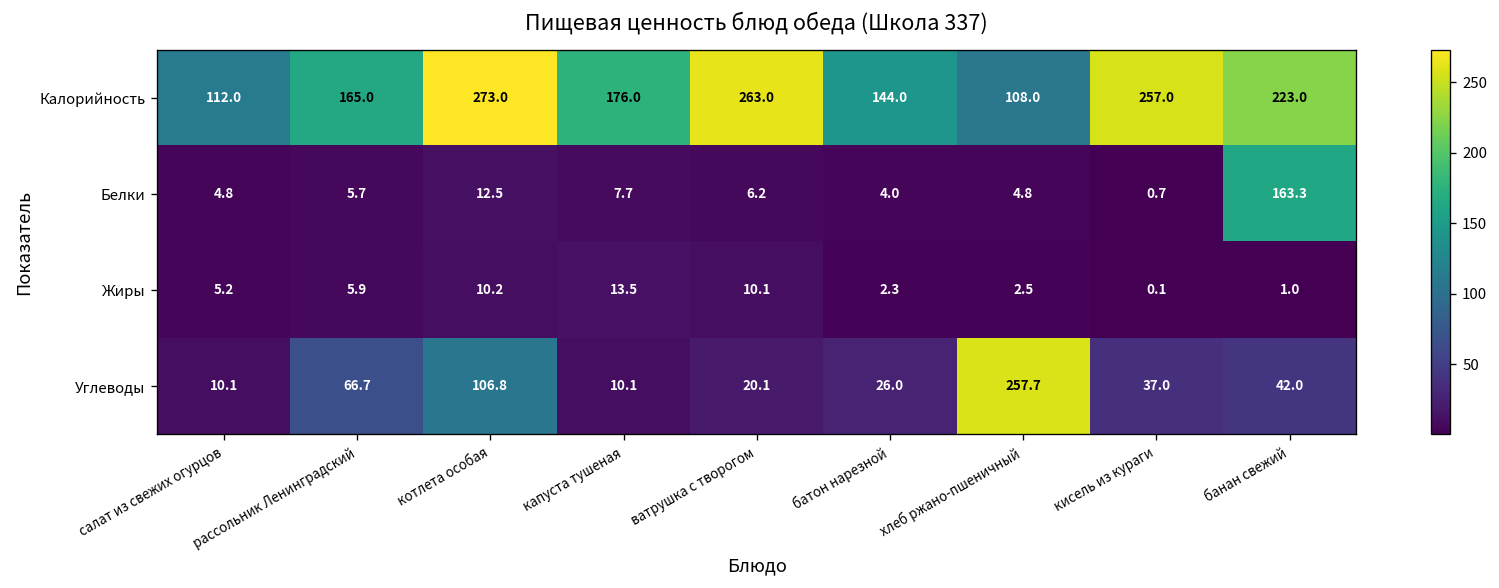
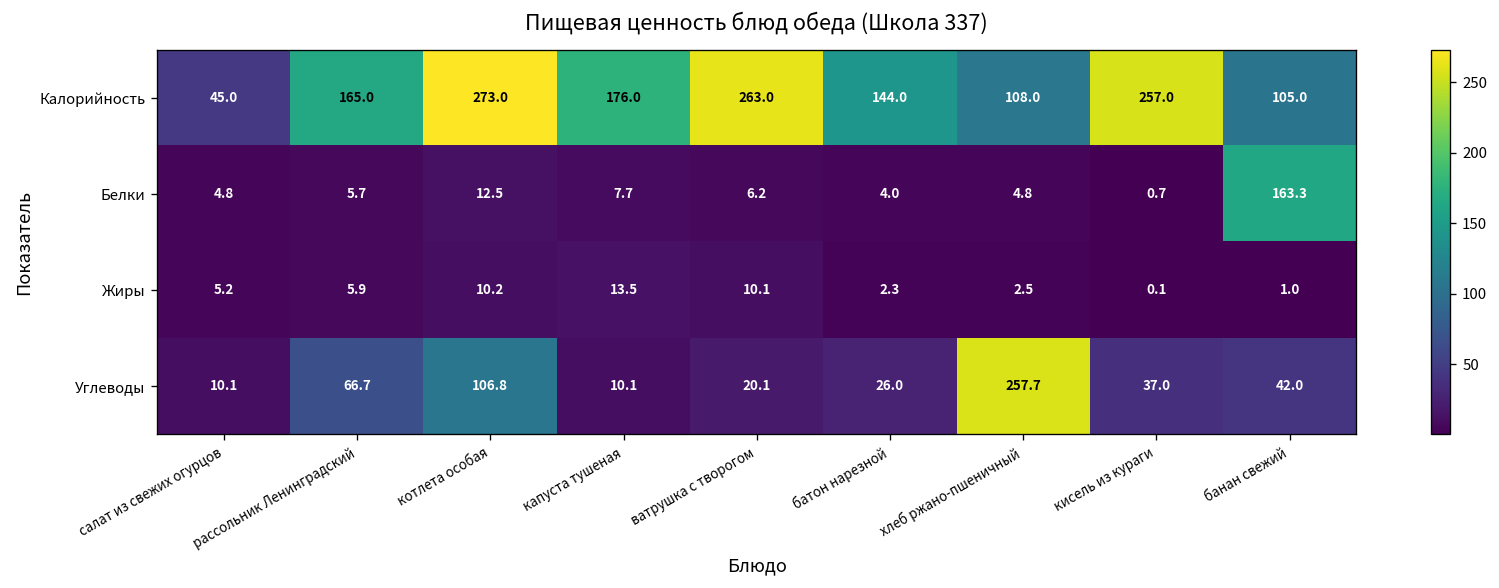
Калорийность, салат из свежих огурцов: 112.0 -> 45.0
Калорийность, банан свежий: 223.0 -> 105.0
